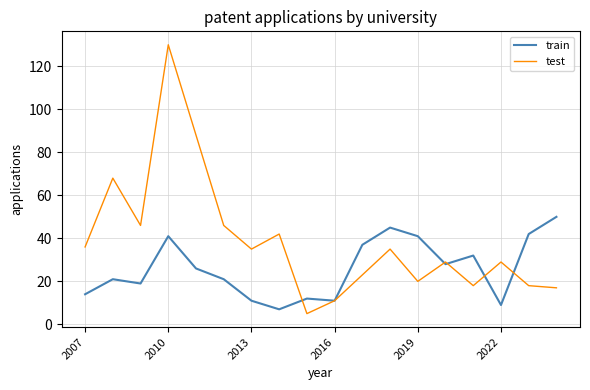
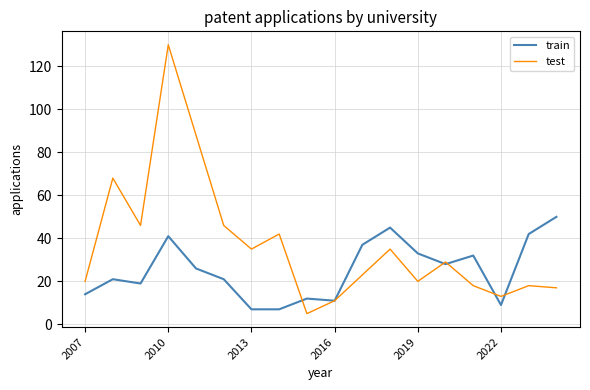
test, 2007: 36 -> 20
train, 2013: 11 -> 7
train, 2019: 41 -> 33
test, 2022: 29 -> 13
